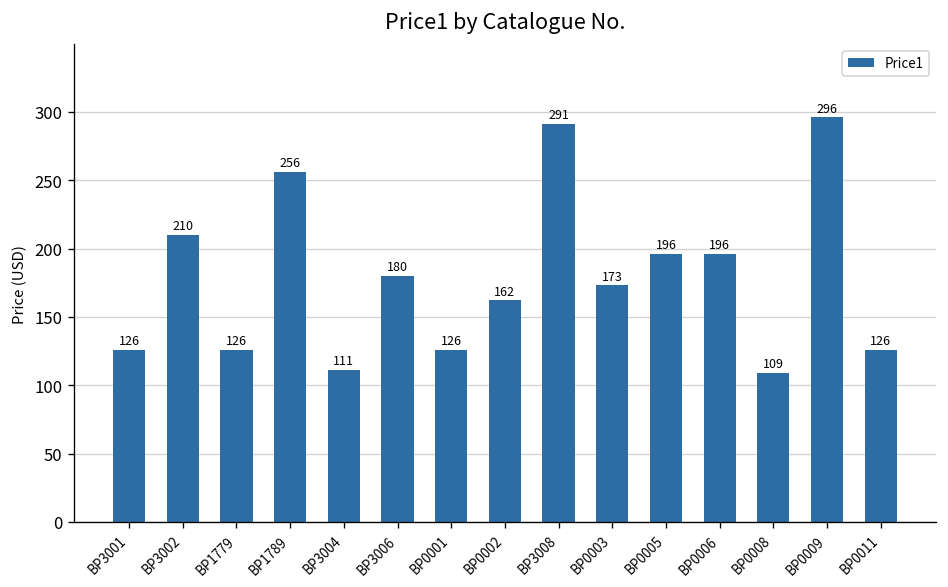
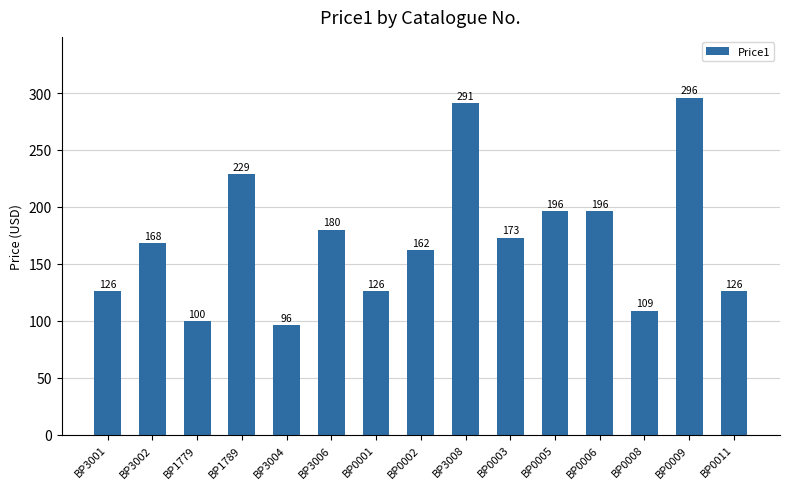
BP3002: 210 -> 168
BP1779: 126 -> 100
BP1789: 256 -> 229
BP3004: 111 -> 96
